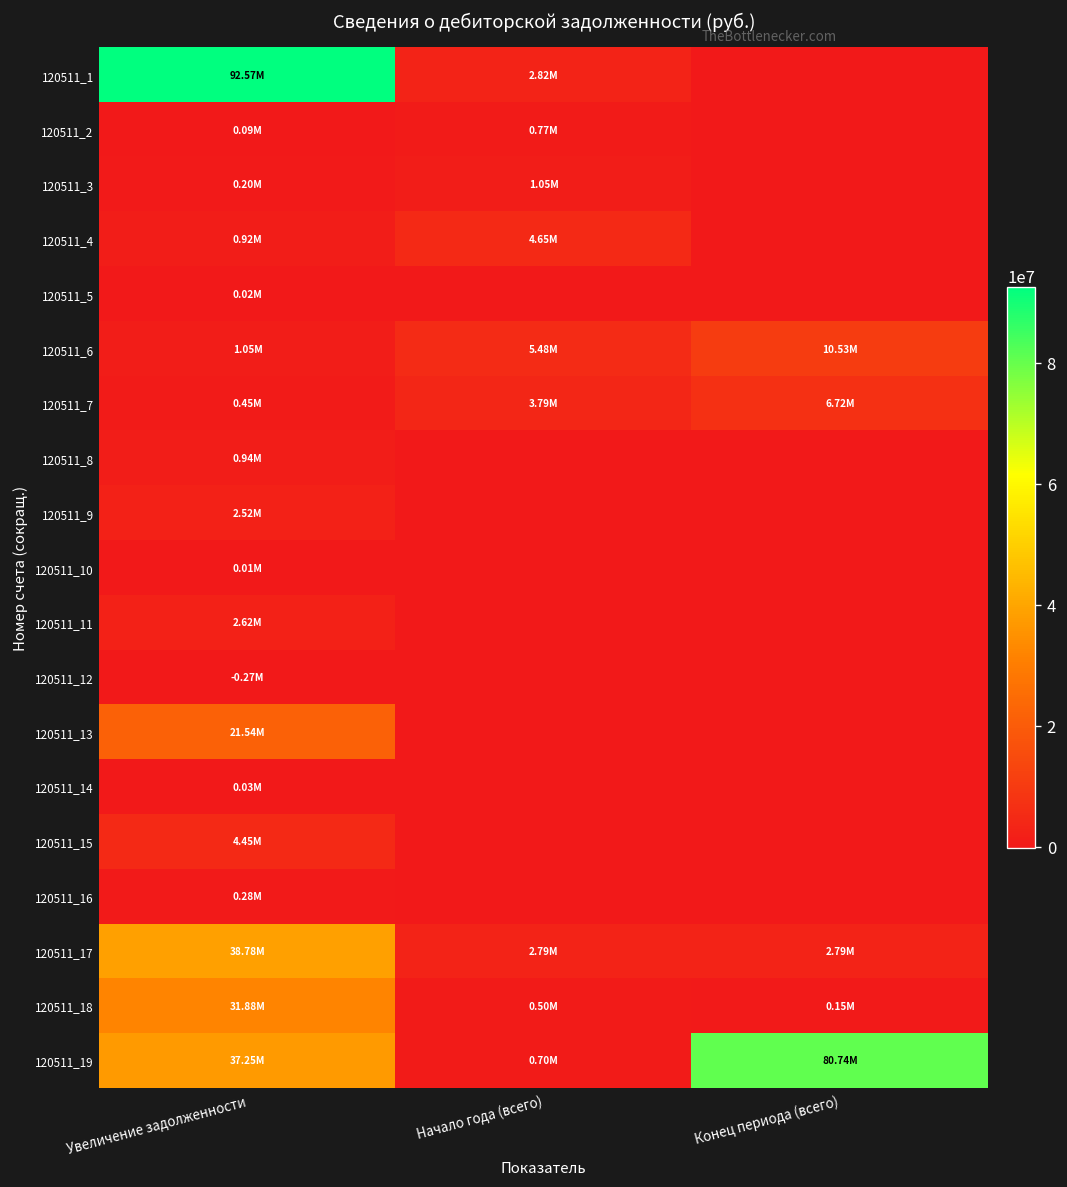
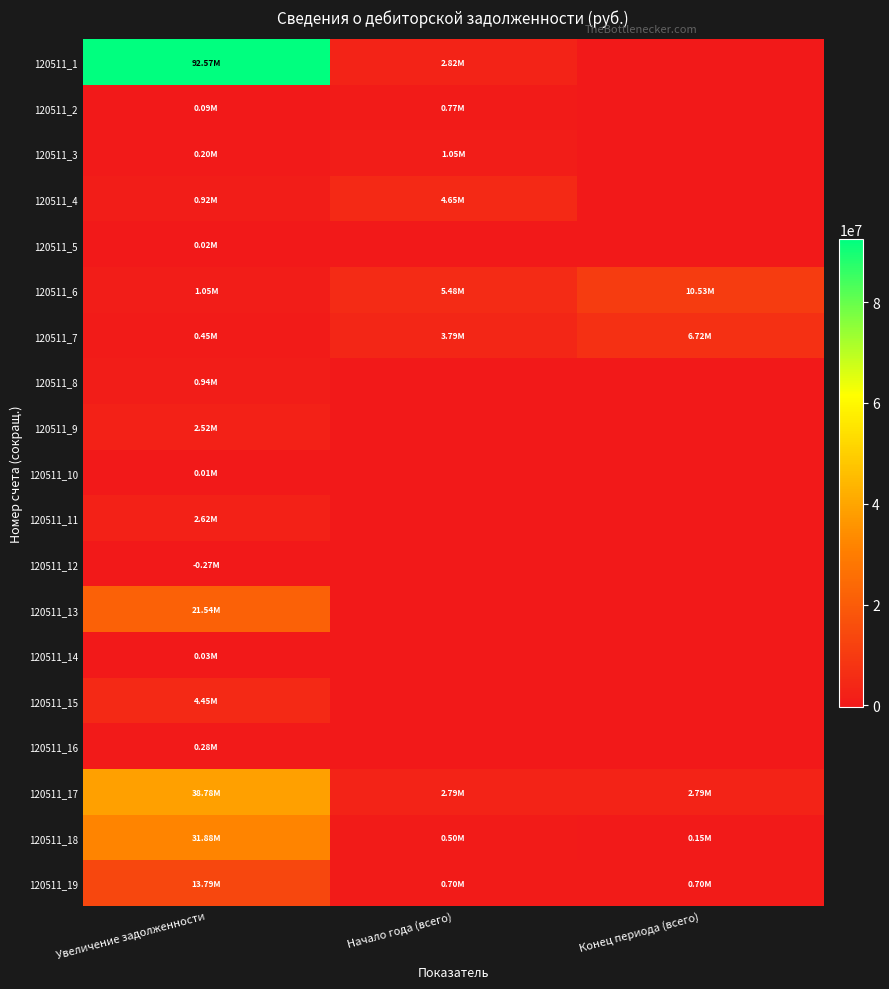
120511_19, Увеличение задолженности: 37.25M -> 13.79M
120511_19, Конец периода (всего): 80.74M -> 0.70M
